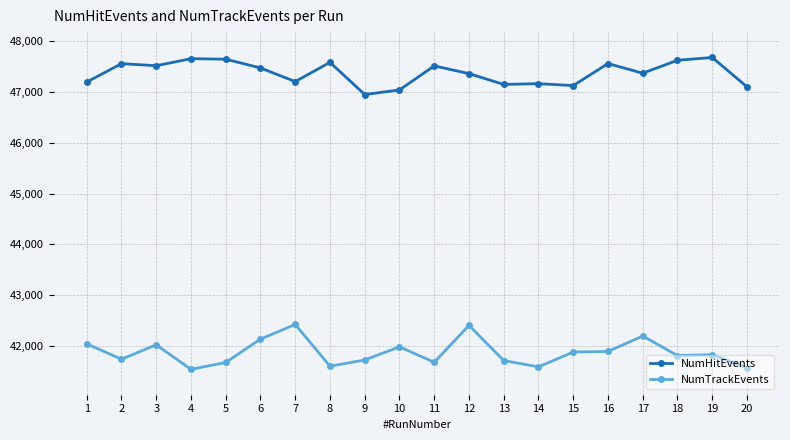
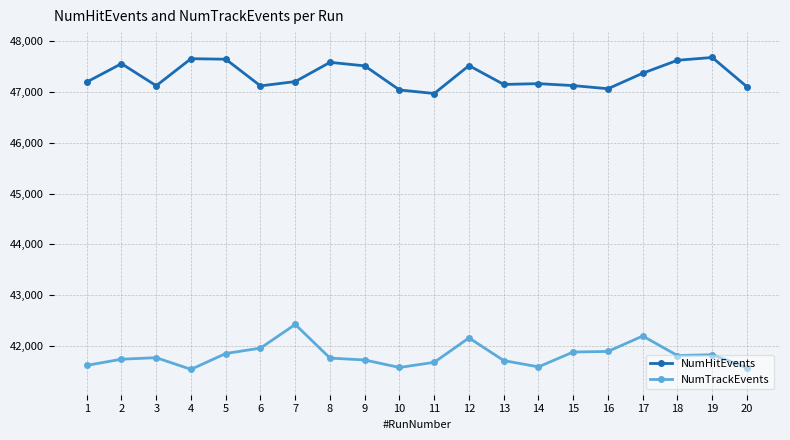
NumTrackEvents, 1: 42,000 -> 41,600
NumHitEvents, 3: 47,500 -> 47,100
NumTrackEvents, 3: 42,000 -> 41,800
NumTrackEvents, 5: 41,700 -> 41,800
NumHitEvents, 6: 47,500 -> 47,100
NumTrackEvents, 6: 42,100 -> 42,000
NumTrackEvents, 8: 41,600 -> 41,800
NumHitEvents, 9: 47,000 -> 47,500
NumTrackEvents, 10: 42,000 -> 41,600
NumHitEvents, 11: 47,500 -> 47,000
NumHitEvents, 12: 47,400 -> 47,500
NumTrackEvents, 12: 42,400 -> 42,200
NumHitEvents, 16: 47,600 -> 47,100
